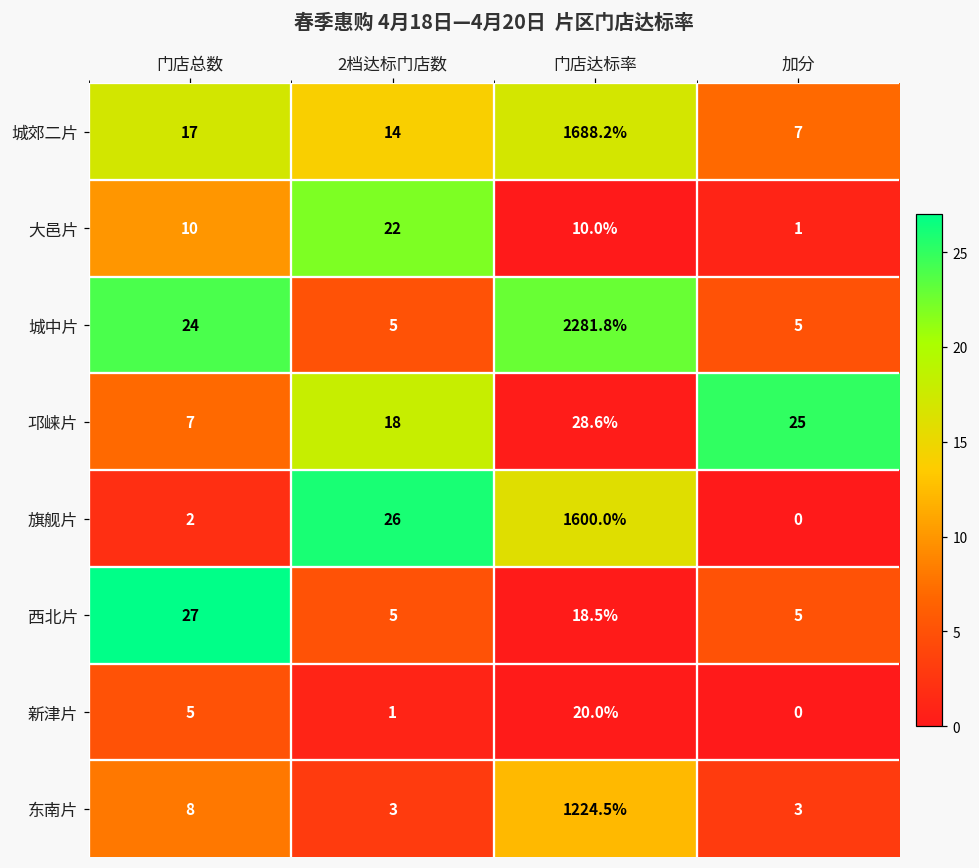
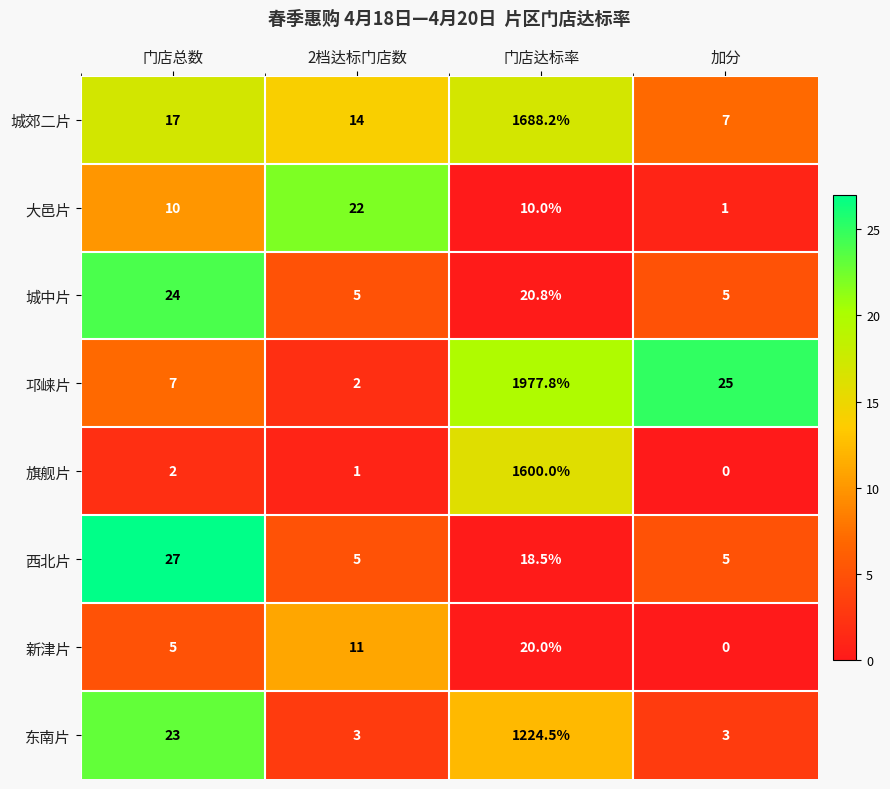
城中片, 门店达标率: 2281.8% -> 20.8%
邛崃片, 2档达标门店数: 18 -> 2
邛崃片, 门店达标率: 28.6% -> 1977.8%
旗舰片, 2档达标门店数: 26 -> 1
新津片, 2档达标门店数: 1 -> 11
东南片, 门店总数: 8 -> 23
